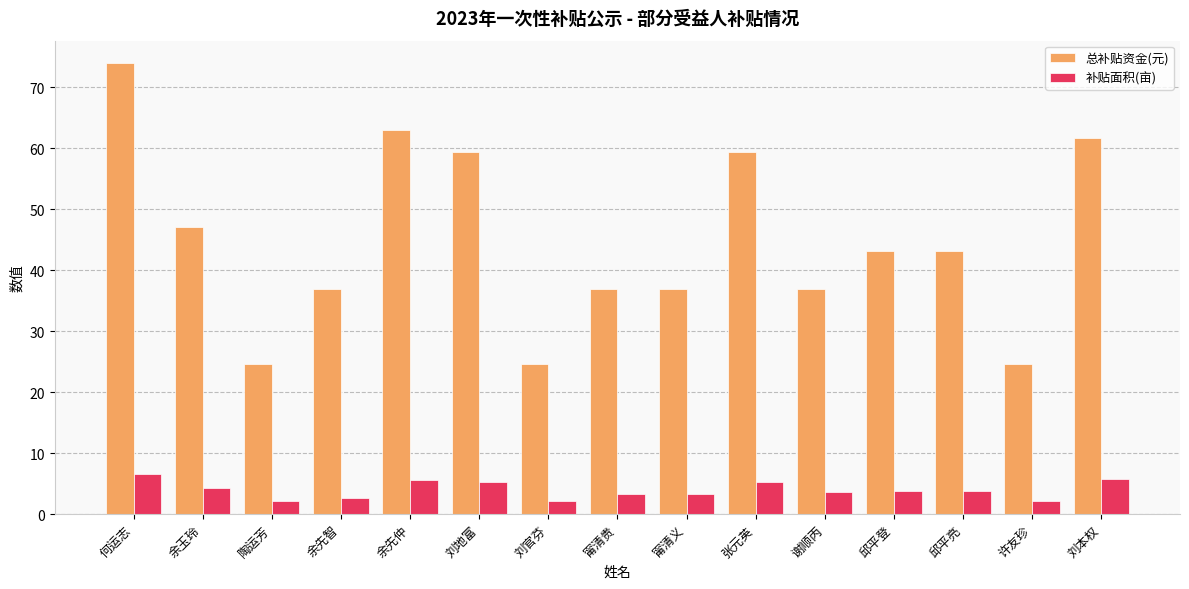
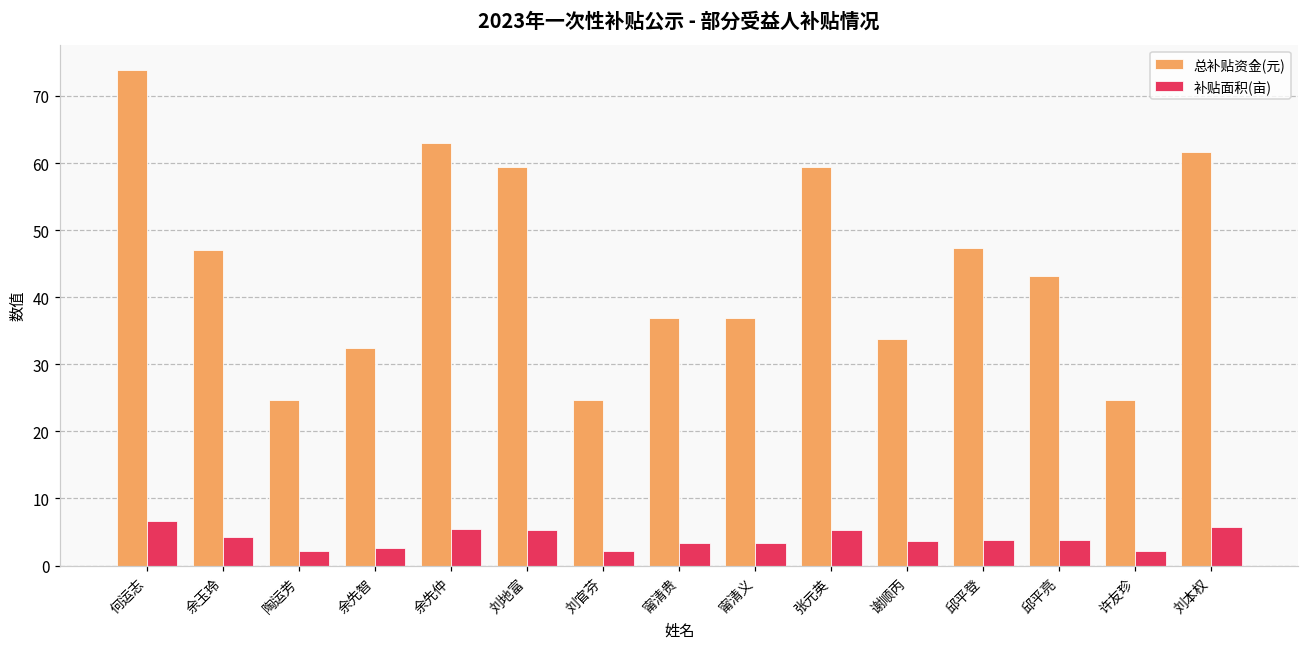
总补贴资金(元), 余先智: 37 -> 32
总补贴资金(元), 谢顺丙: 37 -> 34
总补贴资金(元), 邱平登: 43 -> 47
